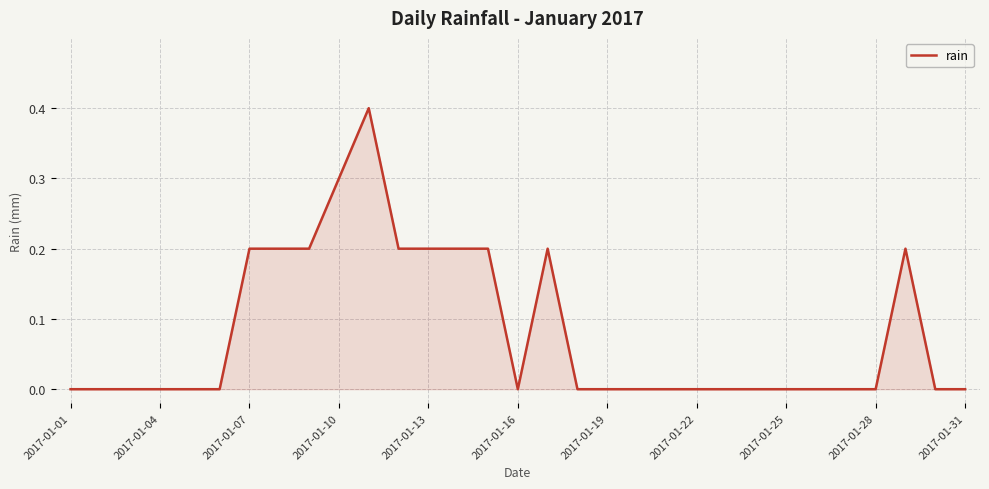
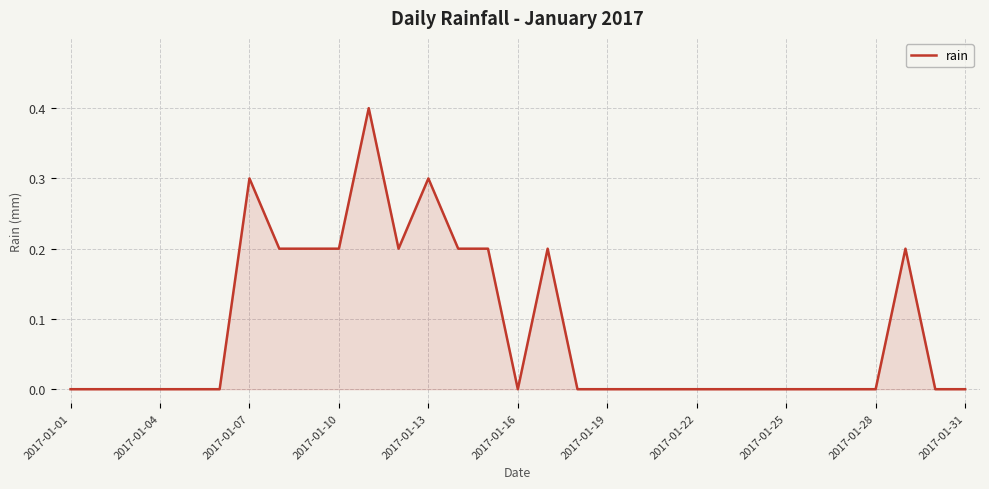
2017-01-07: 0.2 -> 0.3
2017-01-10: 0.3 -> 0.2
2017-01-13: 0.2 -> 0.3
